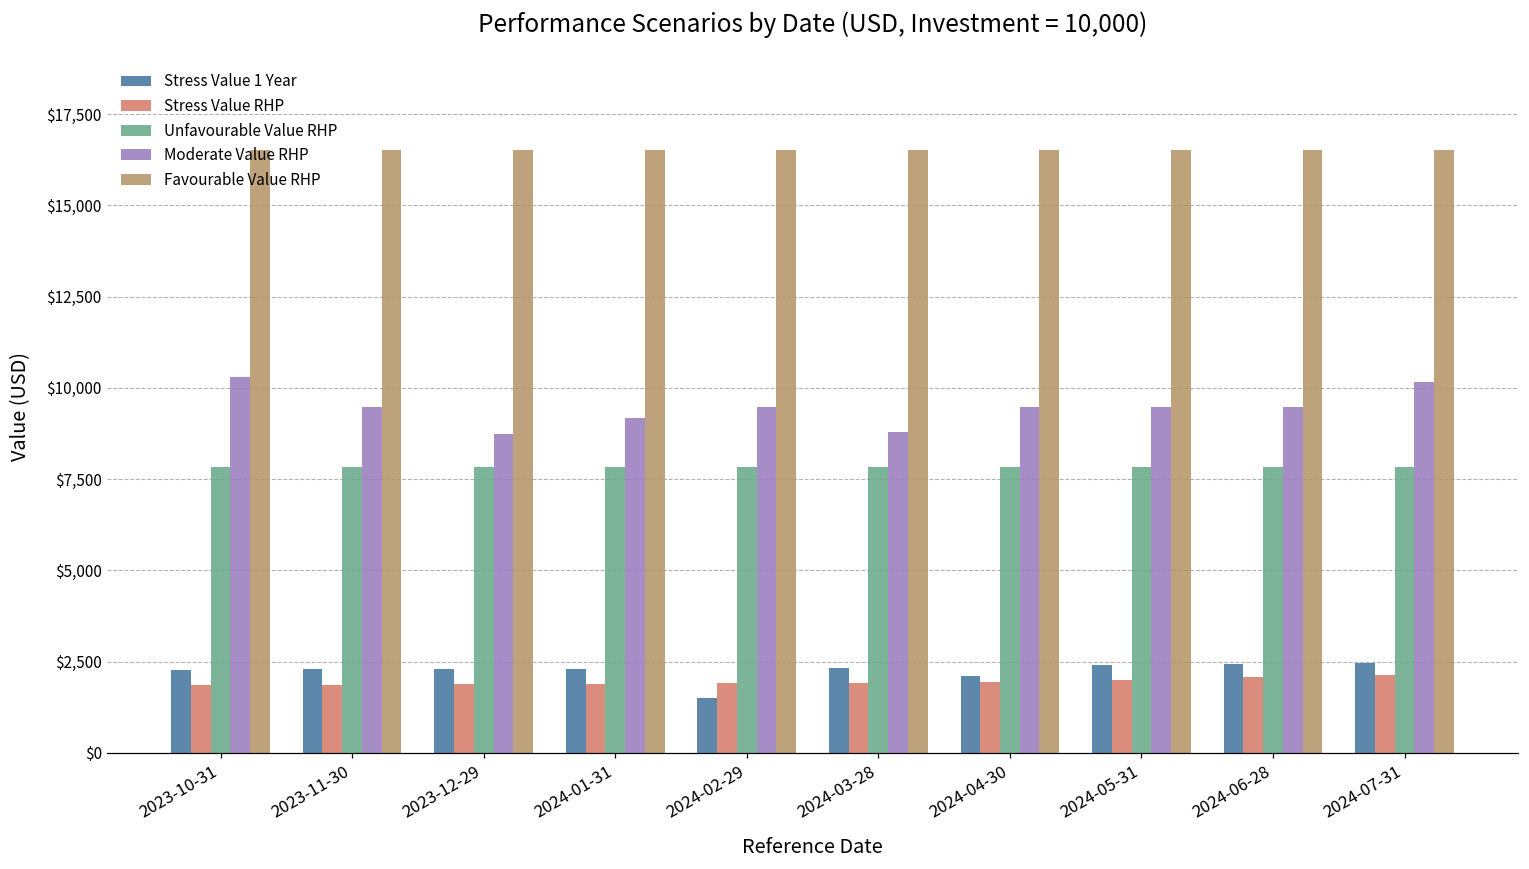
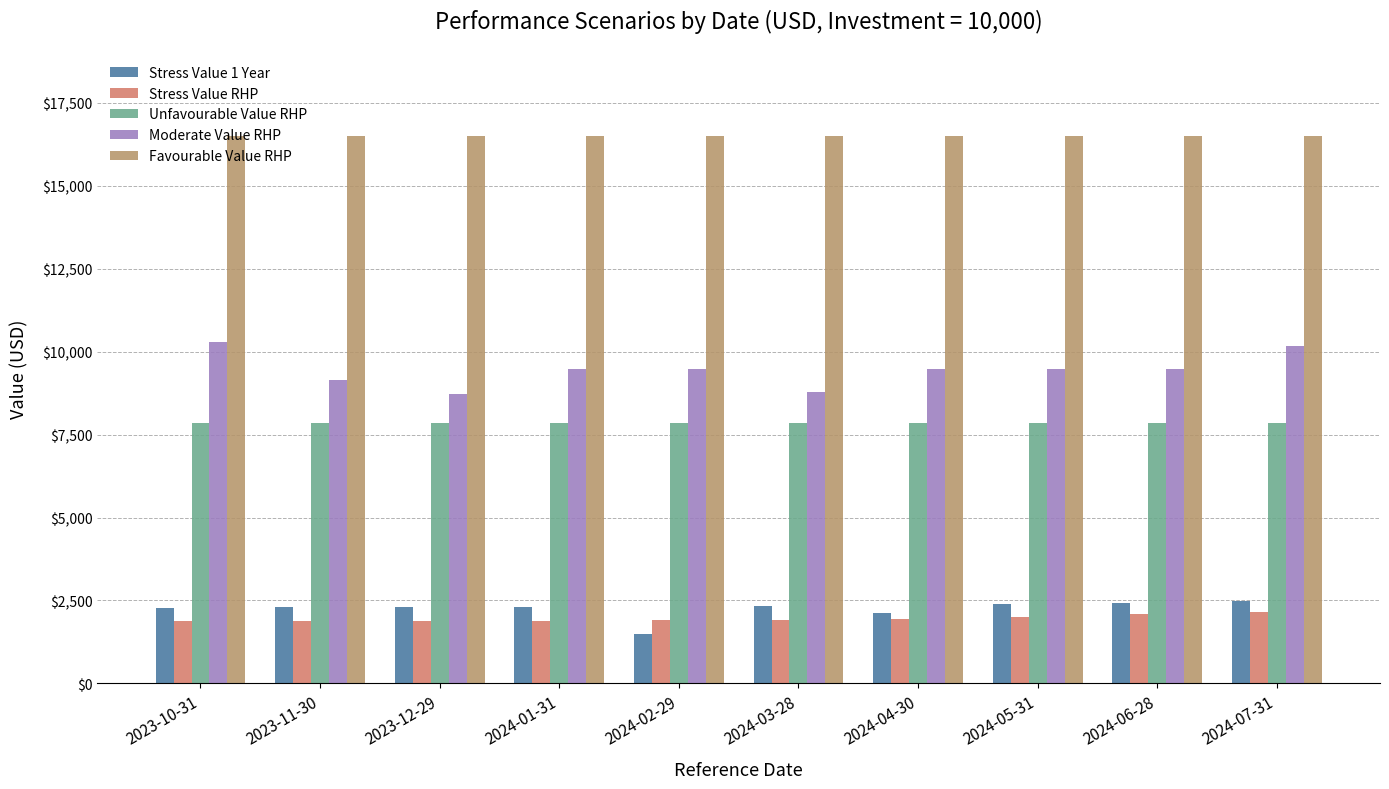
Moderate Value RHP, 2023-11-30: $9,500 -> $9,100
Moderate Value RHP, 2024-01-31: $9,200 -> $9,500
